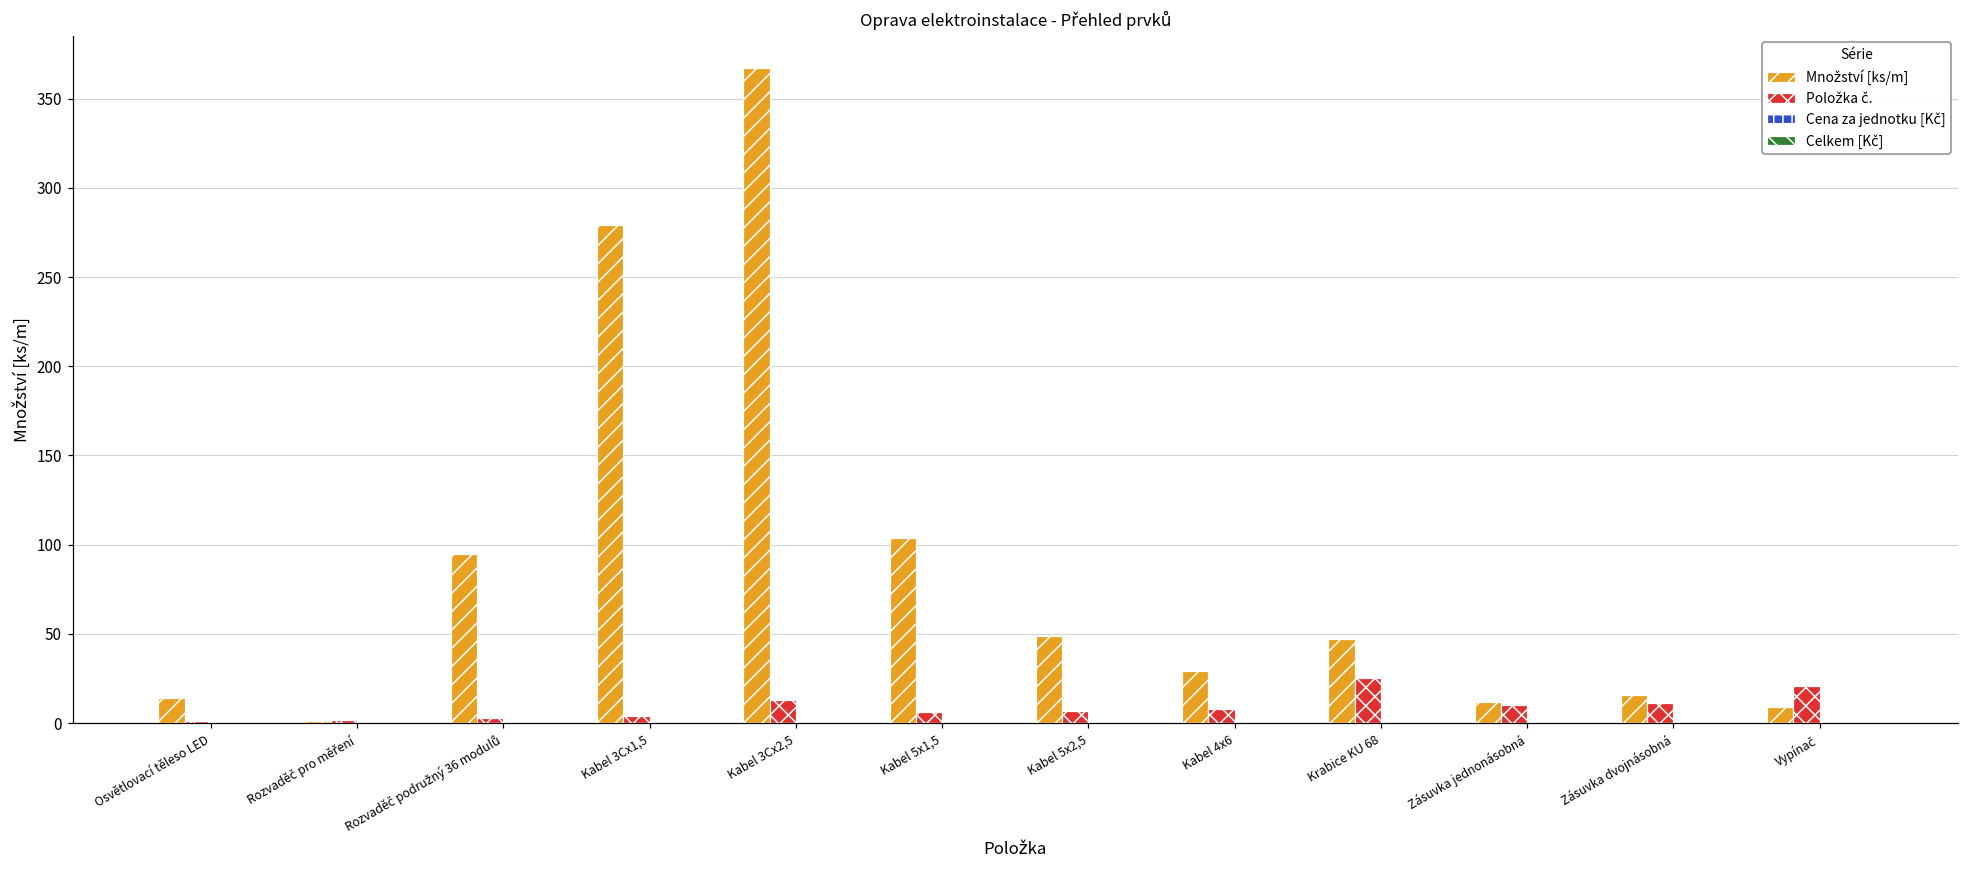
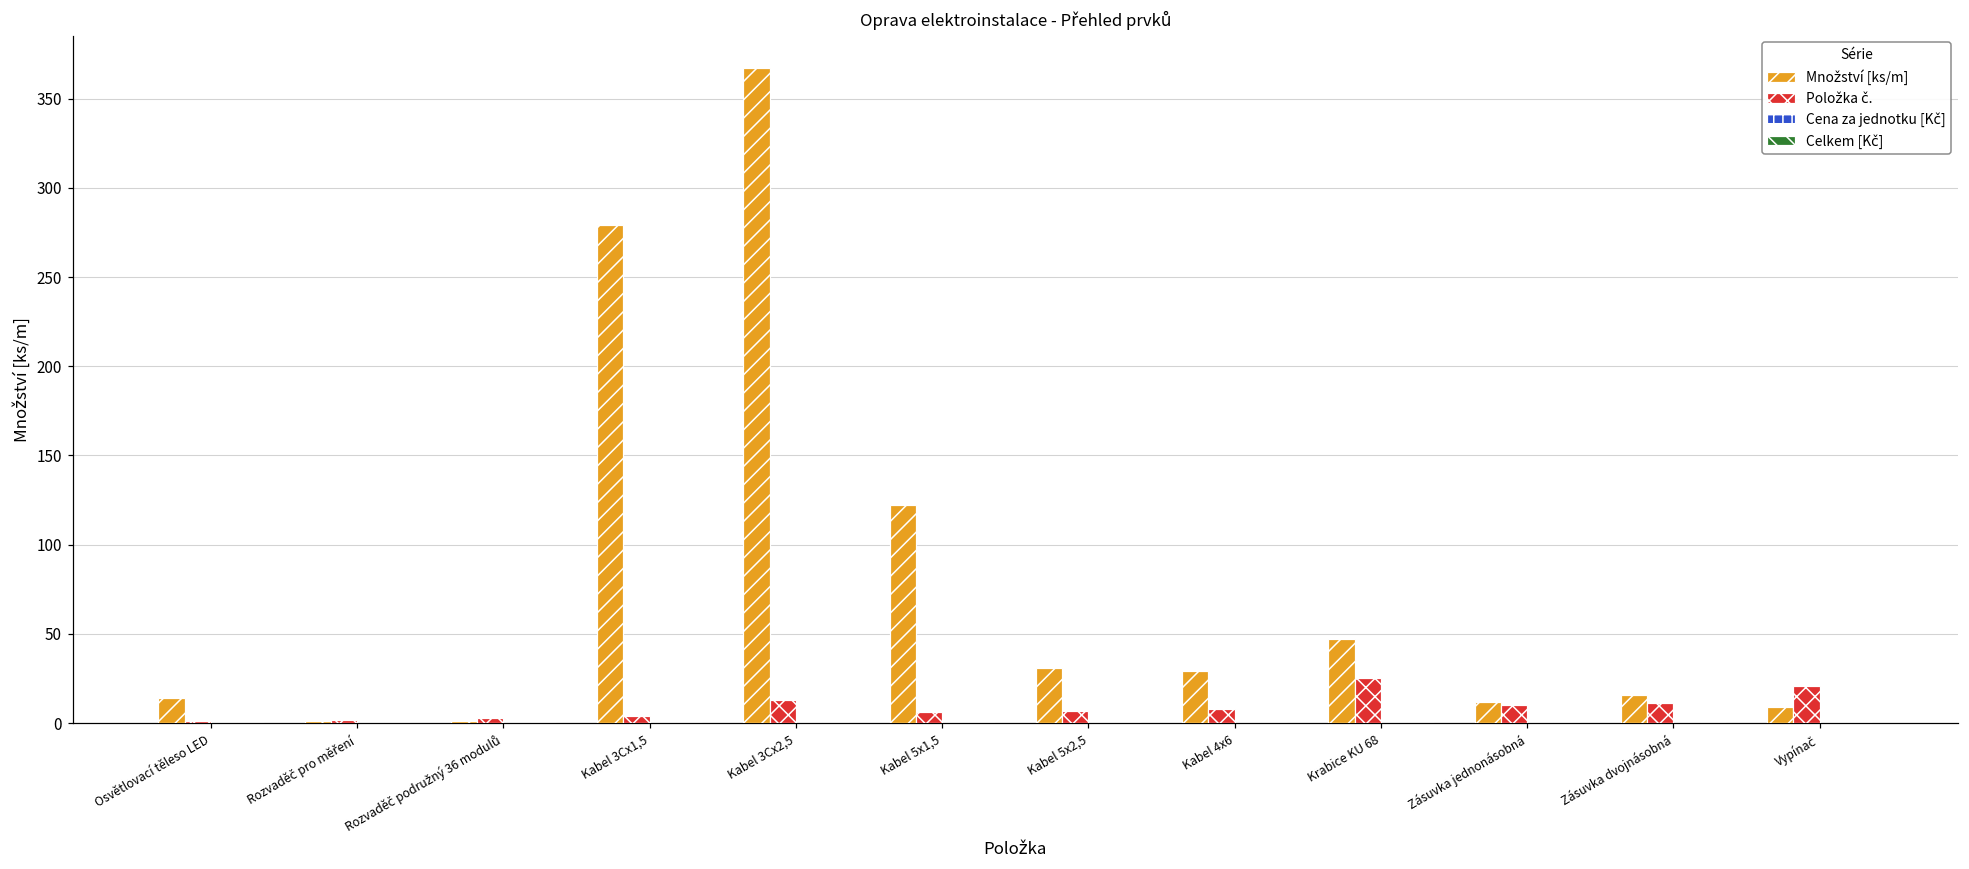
Množství [ks/m], Rozvaděč podružný 36 modulů: 95 -> 1
Množství [ks/m], Kabel 5x1,5: 104 -> 122
Množství [ks/m], Kabel 5x2,5: 49 -> 31
